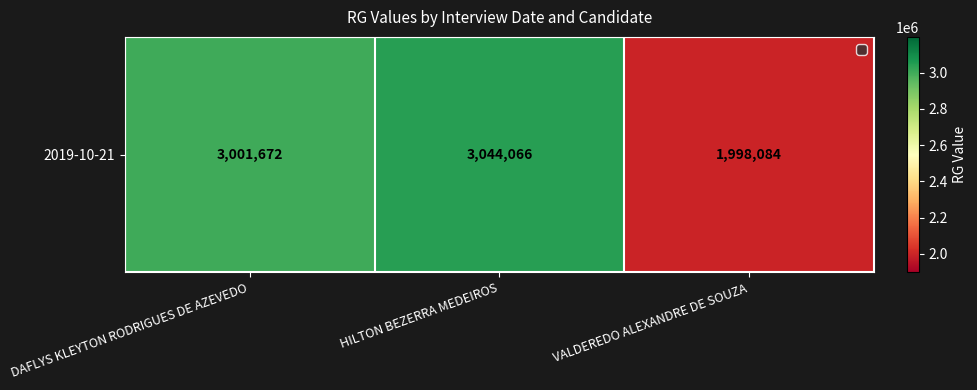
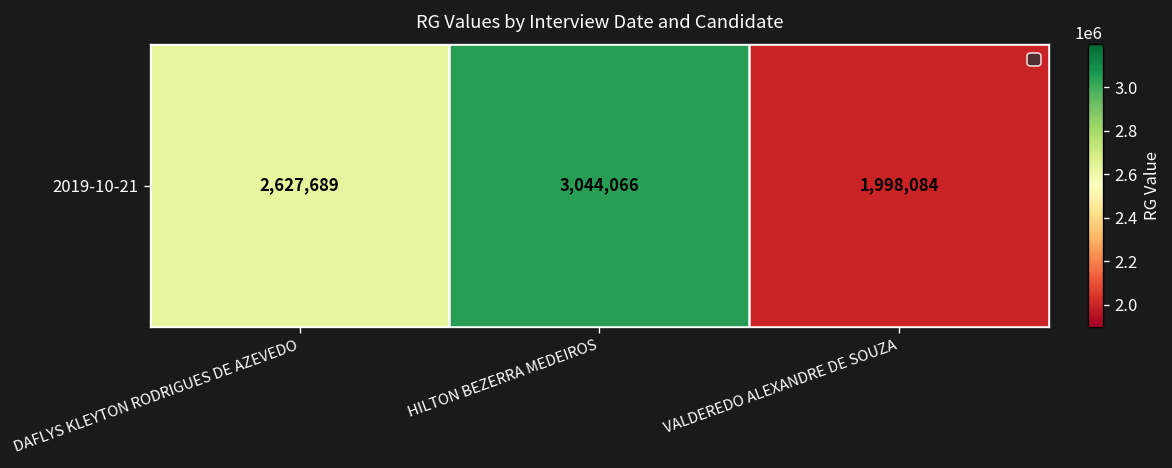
2019-10-21, DAFLYS KLEYTON RODRIGUES DE AZEVEDO: 3,001,672 -> 2,627,689
